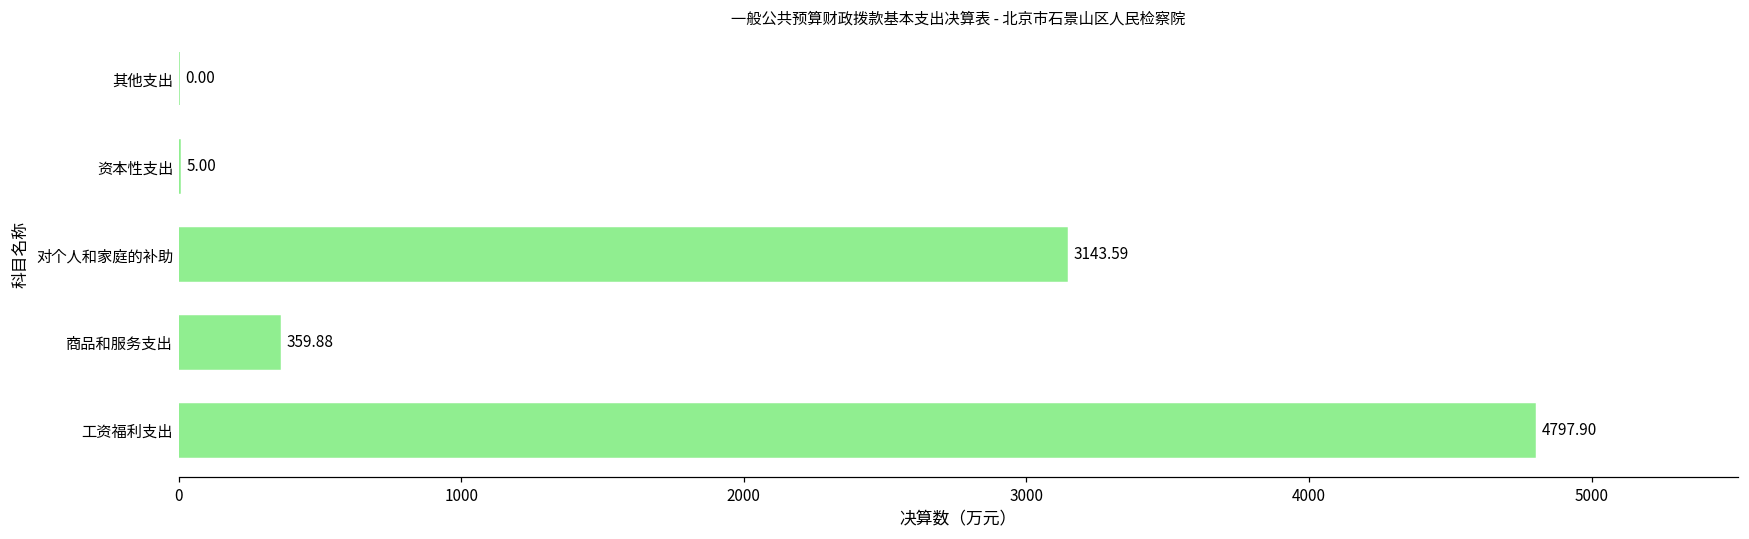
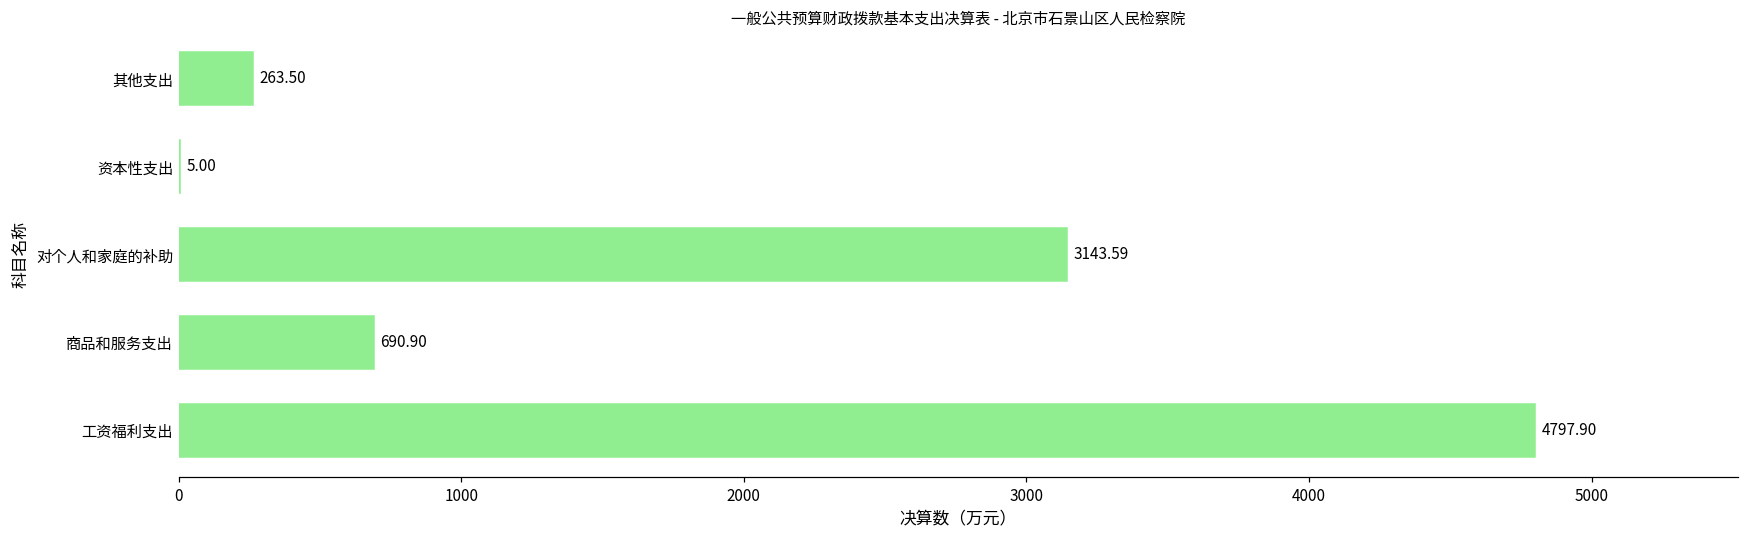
其他支出: 0.00 -> 263.50
商品和服务支出: 359.88 -> 690.90
